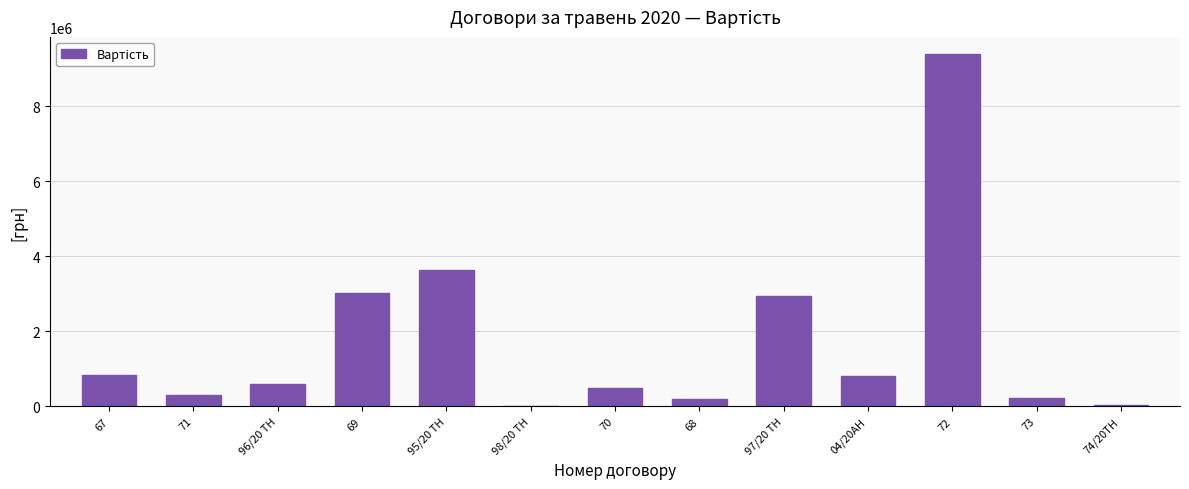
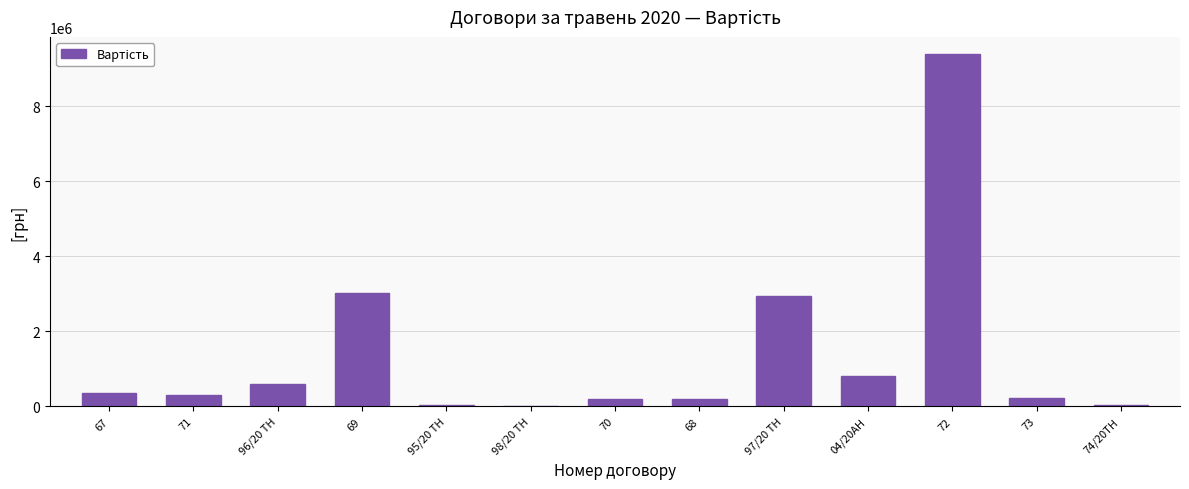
67: 800000 -> 400000
95/20 ТН: 3600000 -> 0
70: 500000 -> 200000
